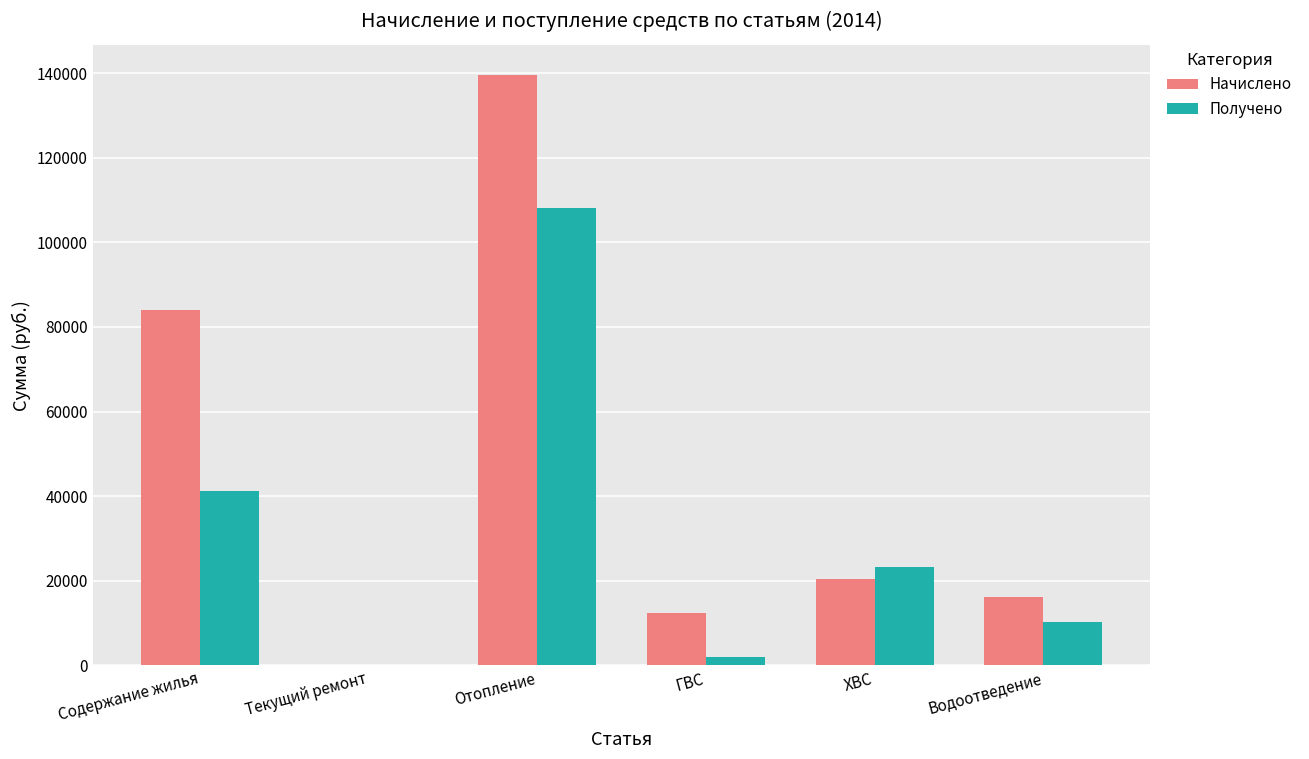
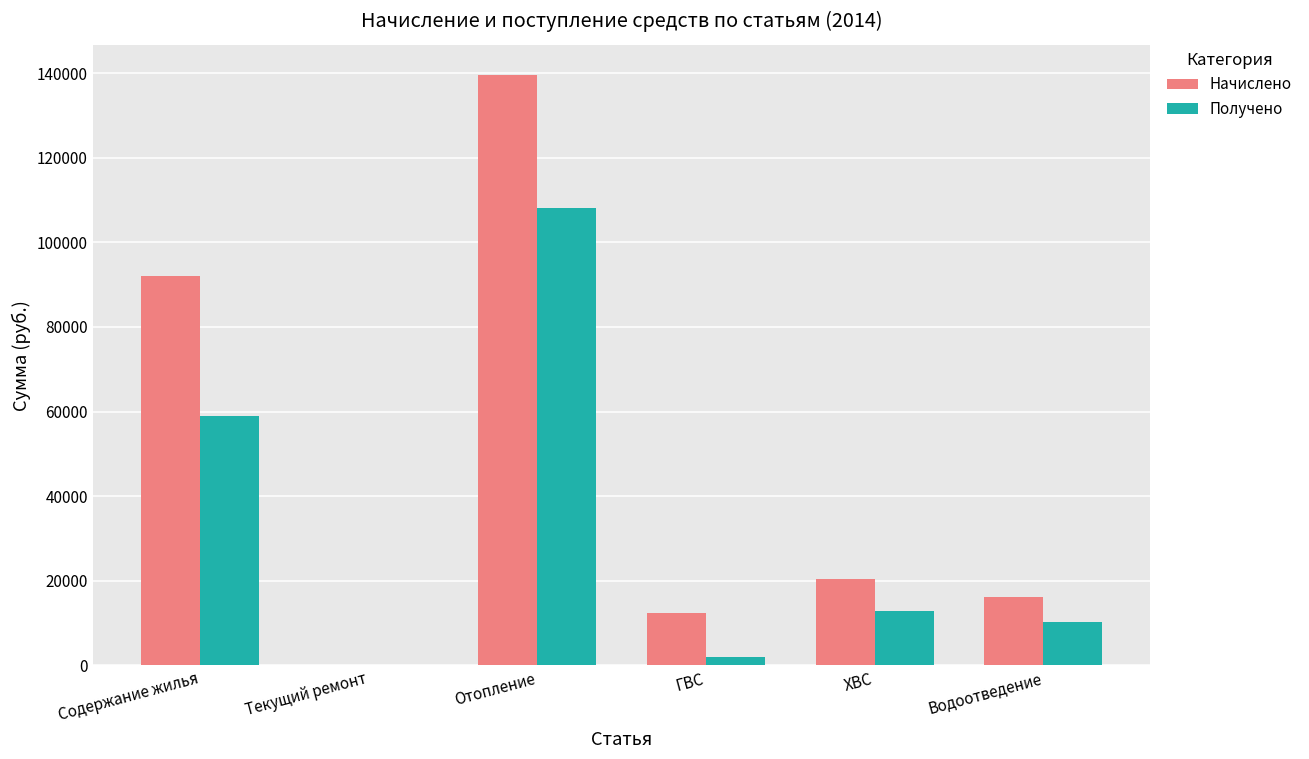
Начислено, Содержание жилья: 84000 -> 92000
Получено, Содержание жилья: 41000 -> 59000
Получено, ХВС: 23000 -> 13000
